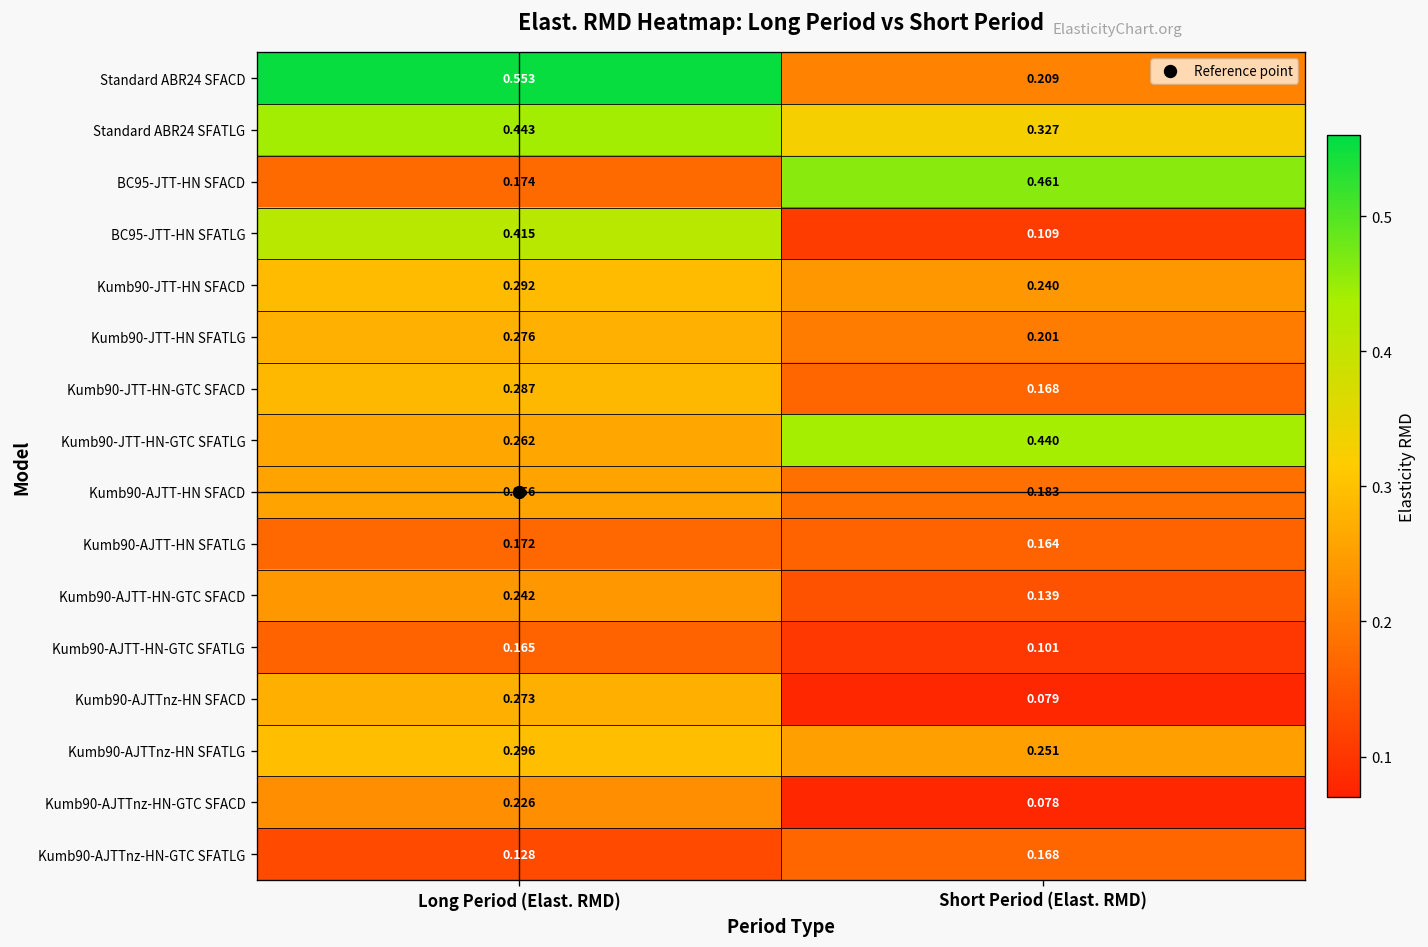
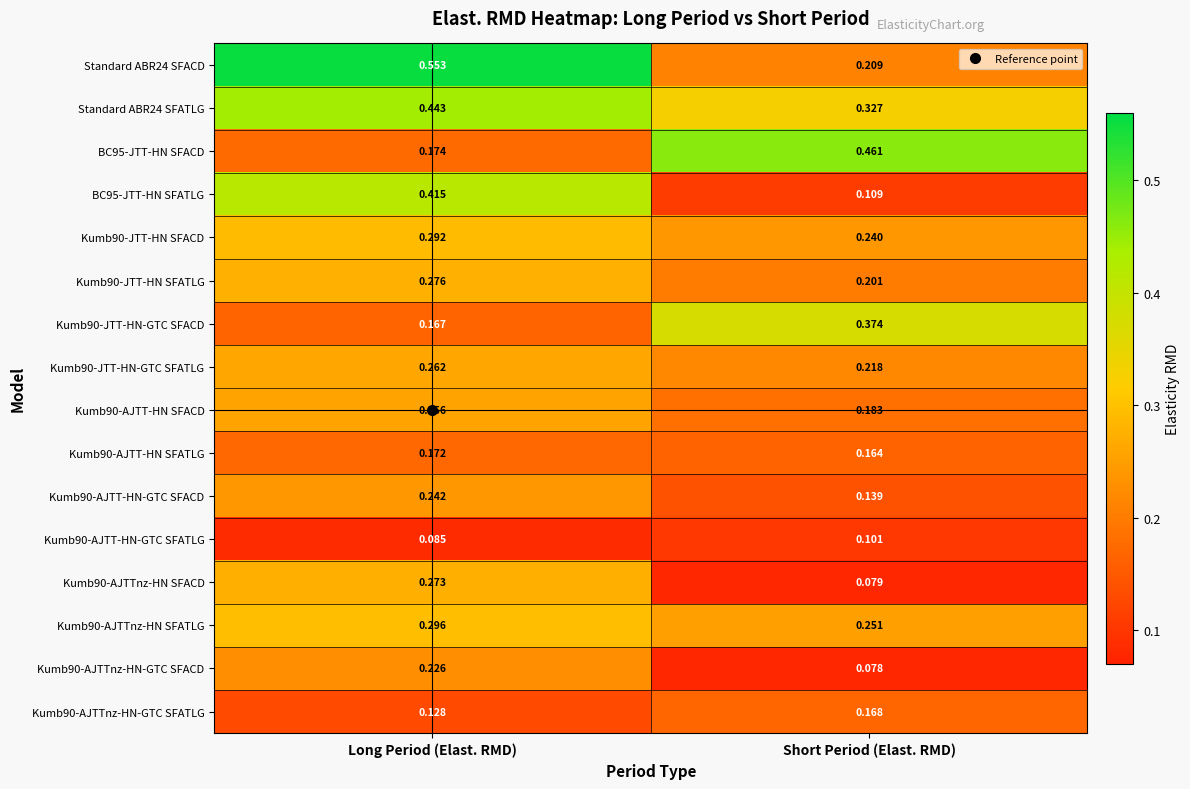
Kumb90-JTT-HN-GTC SFACD, Long Period (Elast. RMD): 0.287 -> 0.167
Kumb90-JTT-HN-GTC SFACD, Short Period (Elast. RMD): 0.168 -> 0.374
Kumb90-JTT-HN-GTC SFATLG, Short Period (Elast. RMD): 0.440 -> 0.218
Kumb90-AJTT-HN-GTC SFATLG, Long Period (Elast. RMD): 0.165 -> 0.085
